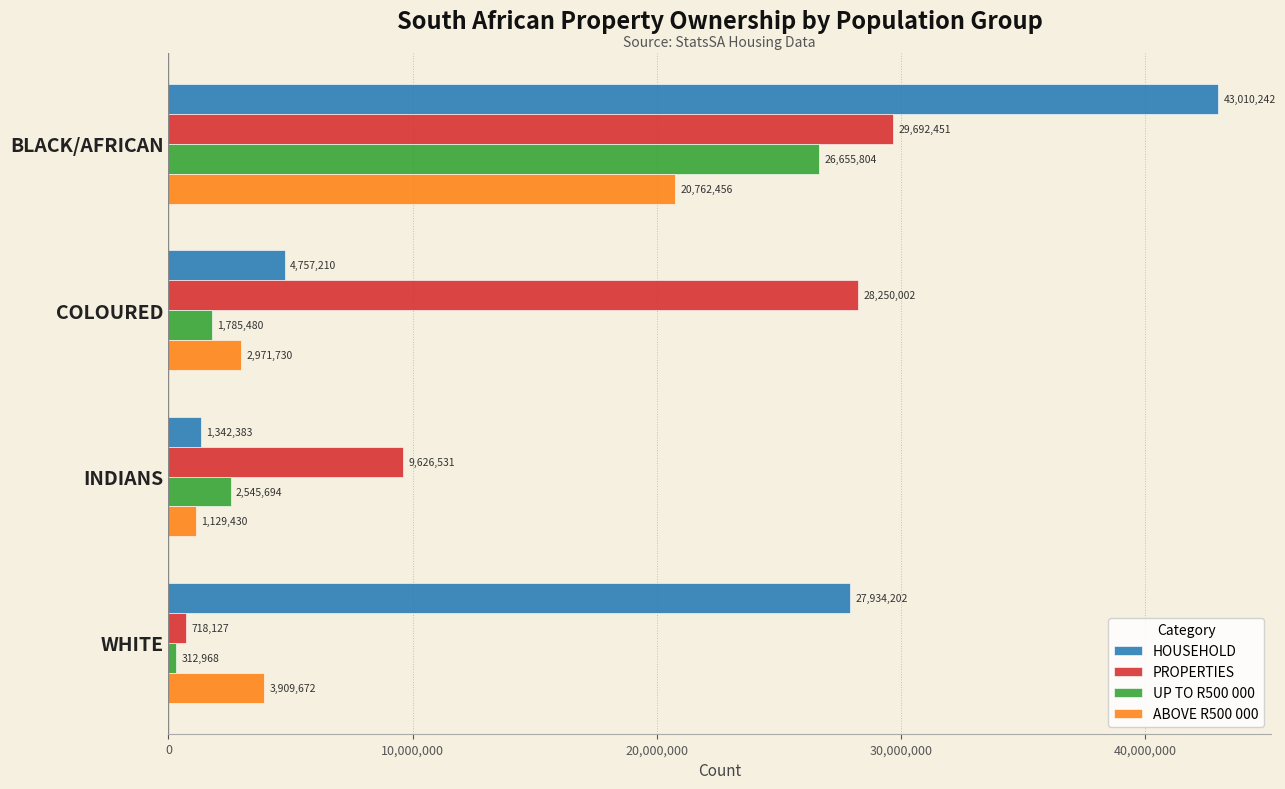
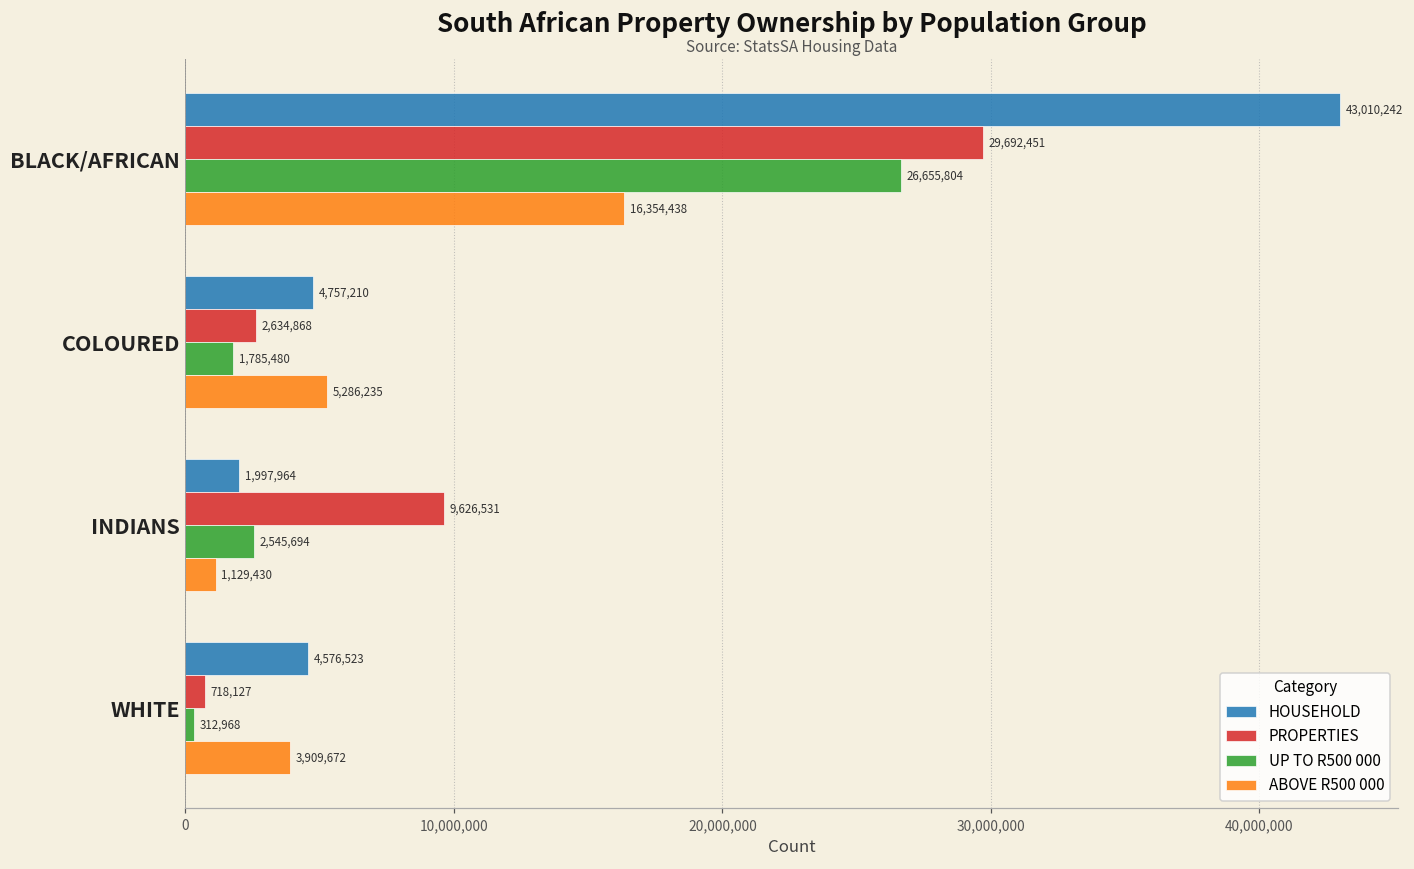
ABOVE R500 000, BLACK/AFRICAN: 20,762,456 -> 16,354,438
PROPERTIES, COLOURED: 28,250,002 -> 2,634,868
ABOVE R500 000, COLOURED: 2,971,730 -> 5,286,235
HOUSEHOLD, INDIANS: 1,342,383 -> 1,997,964
HOUSEHOLD, WHITE: 27,934,202 -> 4,576,523
